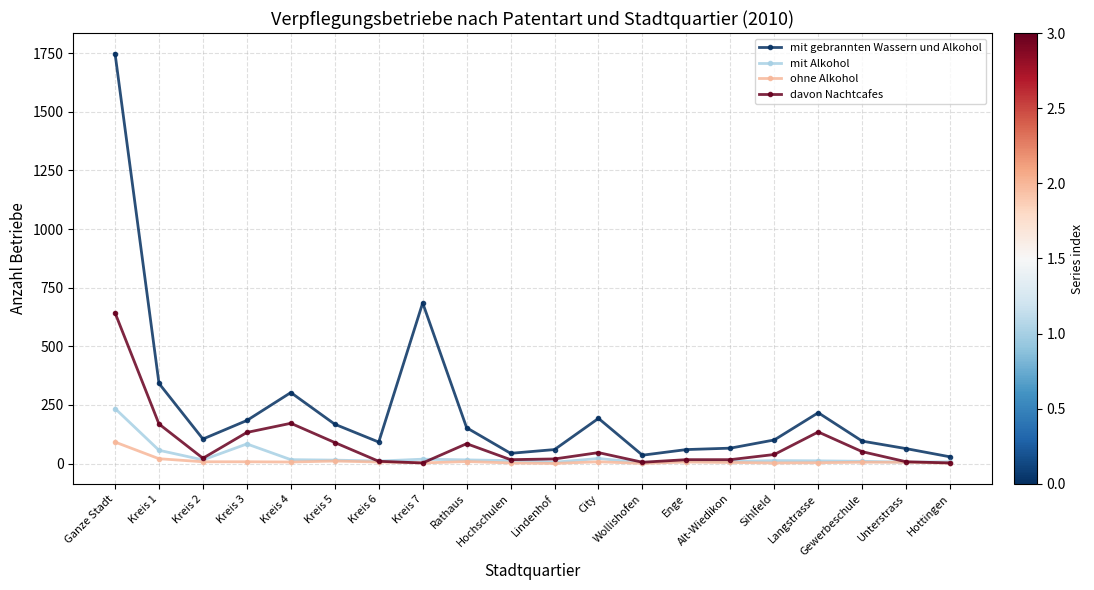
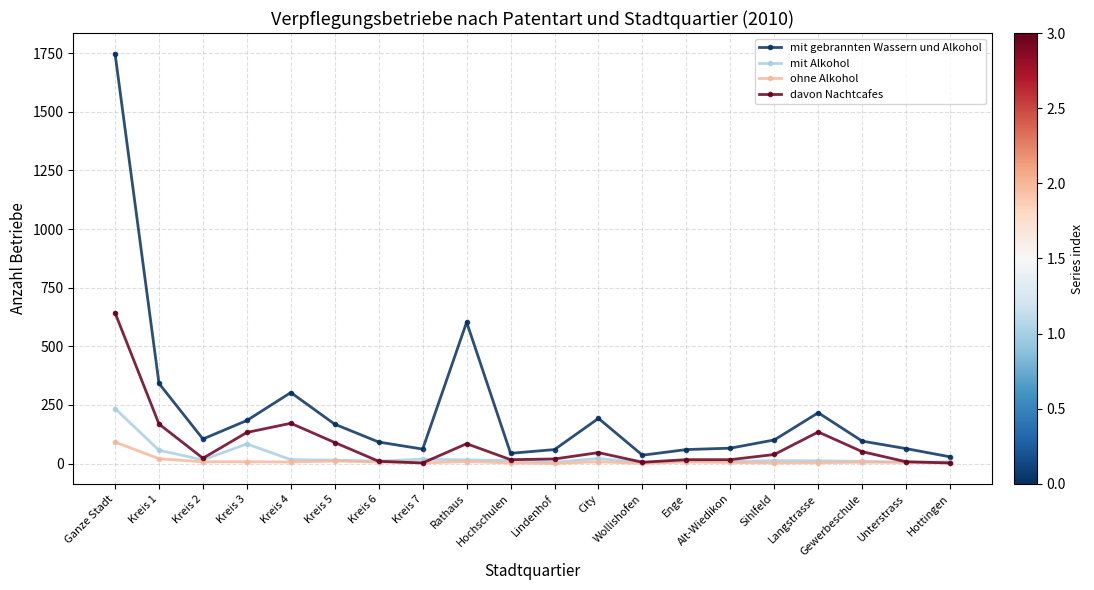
mit gebrannten Wassern und Alkohol, Kreis 7: 690 -> 60
mit gebrannten Wassern und Alkohol, Rathaus: 150 -> 600
